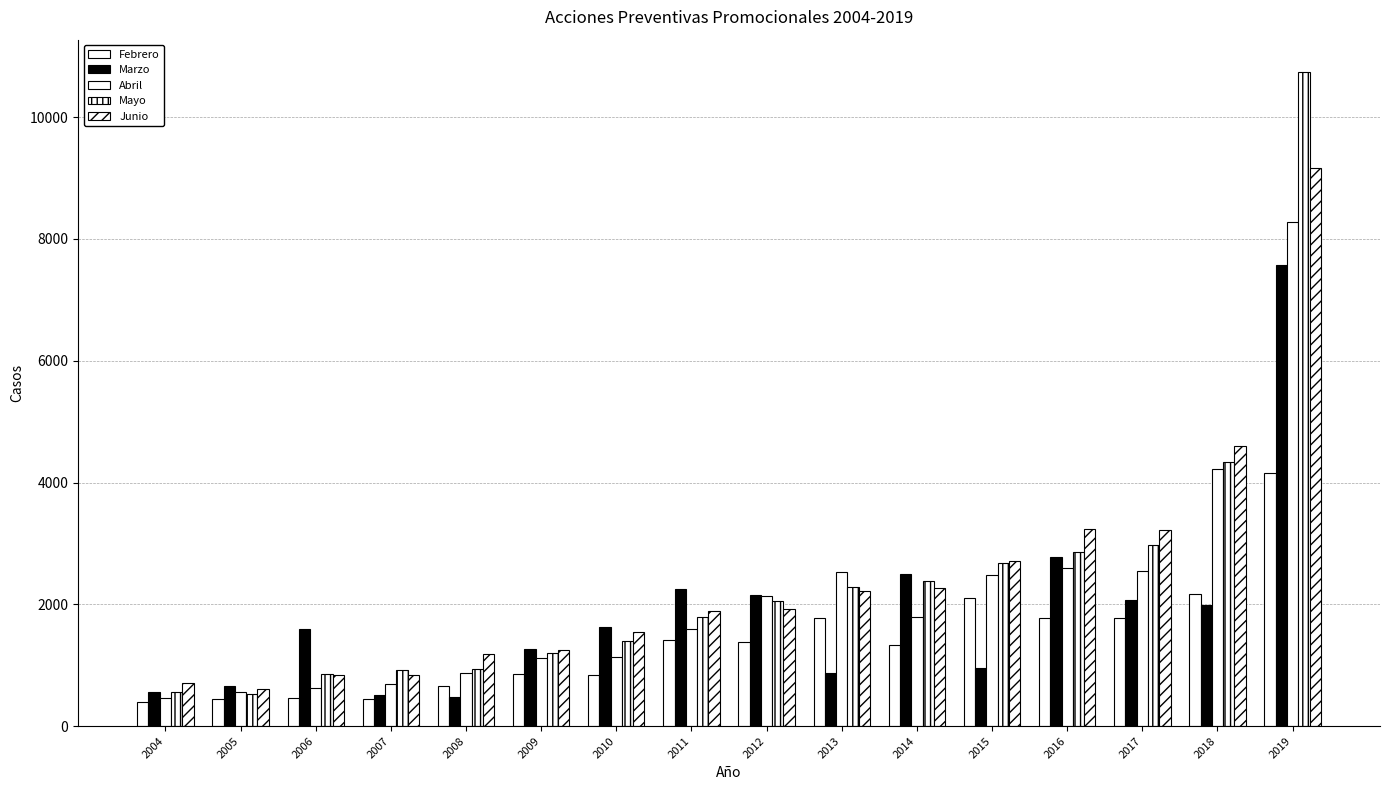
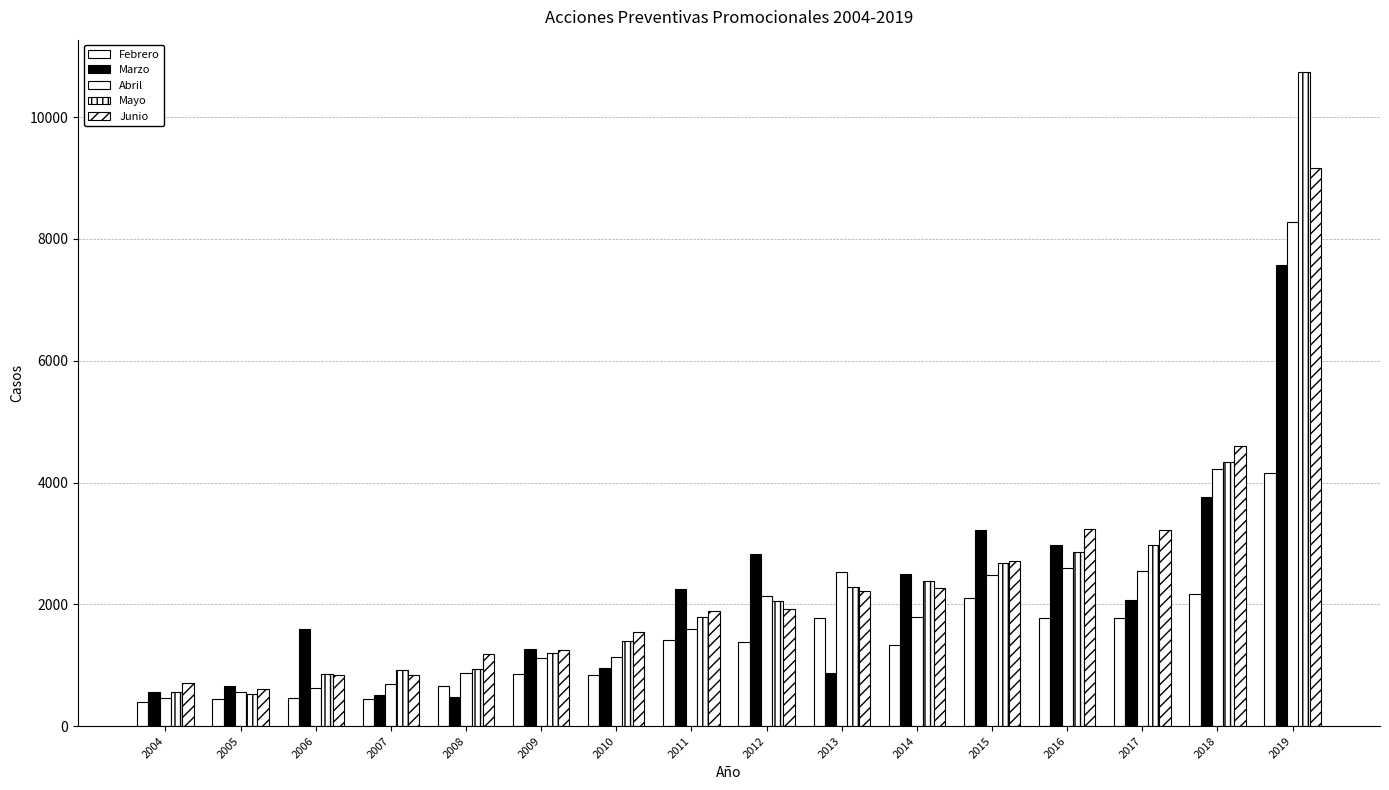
Marzo, 2010: 1600 -> 1000
Marzo, 2012: 2100 -> 2800
Marzo, 2015: 900 -> 3200
Marzo, 2016: 2800 -> 3000
Marzo, 2018: 2000 -> 3800
